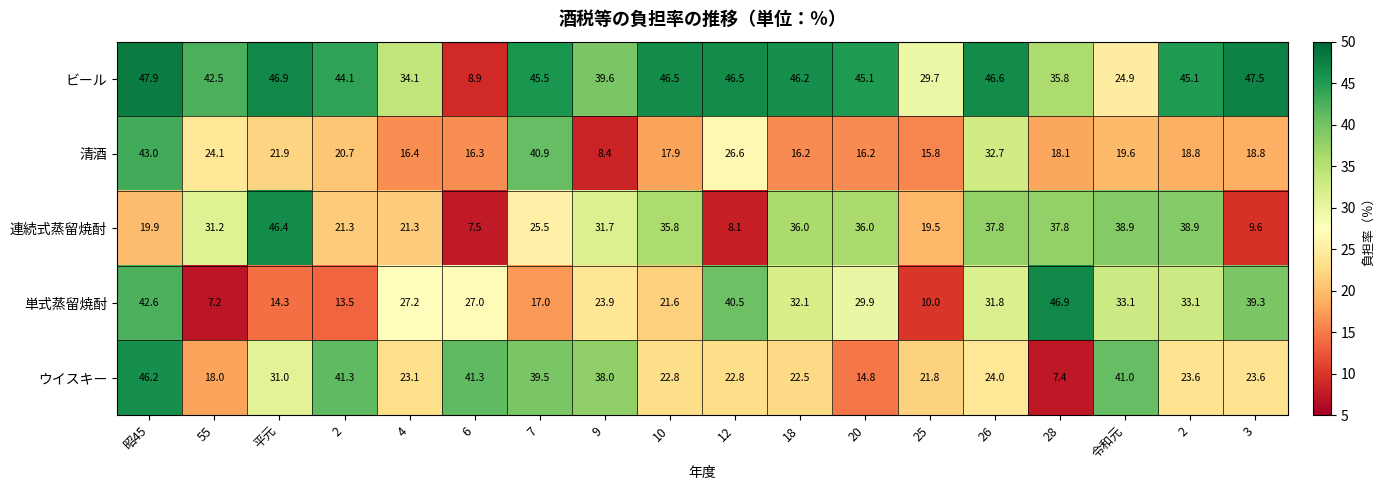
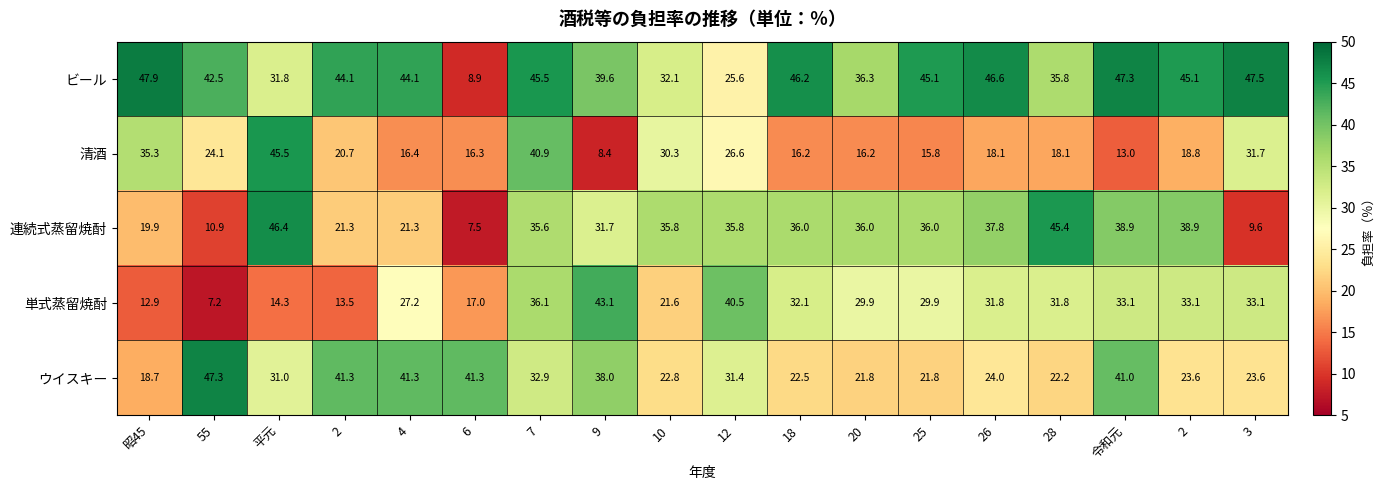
ビール, 平元: 46.9 -> 31.8
ビール, 4: 34.1 -> 44.1
ビール, 10: 46.5 -> 32.1
ビール, 12: 46.5 -> 25.6
ビール, 20: 45.1 -> 36.3
ビール, 25: 29.7 -> 45.1
ビール, 令和元: 24.9 -> 47.3
清酒, 昭45: 43.0 -> 35.3
清酒, 平元: 21.9 -> 45.5
清酒, 10: 17.9 -> 30.3
清酒, 26: 32.7 -> 18.1
清酒, 令和元: 19.6 -> 13.0
清酒, 3: 18.8 -> 31.7
連続式蒸留焼酎, 55: 31.2 -> 10.9
連続式蒸留焼酎, 7: 25.5 -> 35.6
連続式蒸留焼酎, 12: 8.1 -> 35.8
連続式蒸留焼酎, 25: 19.5 -> 36.0
連続式蒸留焼酎, 28: 37.8 -> 45.4
単式蒸留焼酎, 昭45: 42.6 -> 12.9
単式蒸留焼酎, 6: 27.0 -> 17.0
単式蒸留焼酎, 7: 17.0 -> 36.1
単式蒸留焼酎, 9: 23.9 -> 43.1
単式蒸留焼酎, 25: 10.0 -> 29.9
単式蒸留焼酎, 28: 46.9 -> 31.8
単式蒸留焼酎, 3: 39.3 -> 33.1
ウイスキー, 昭45: 46.2 -> 18.7
ウイスキー, 55: 18.0 -> 47.3
ウイスキー, 4: 23.1 -> 41.3
ウイスキー, 7: 39.5 -> 32.9
ウイスキー, 12: 22.8 -> 31.4
ウイスキー, 20: 14.8 -> 21.8
ウイスキー, 28: 7.4 -> 22.2
